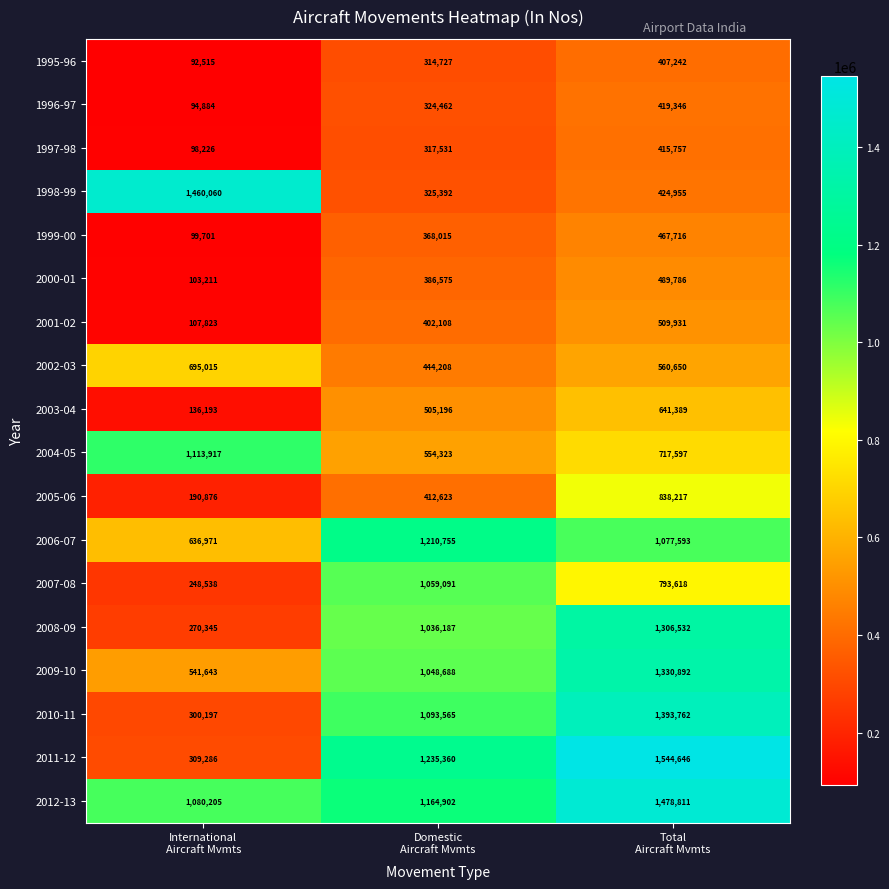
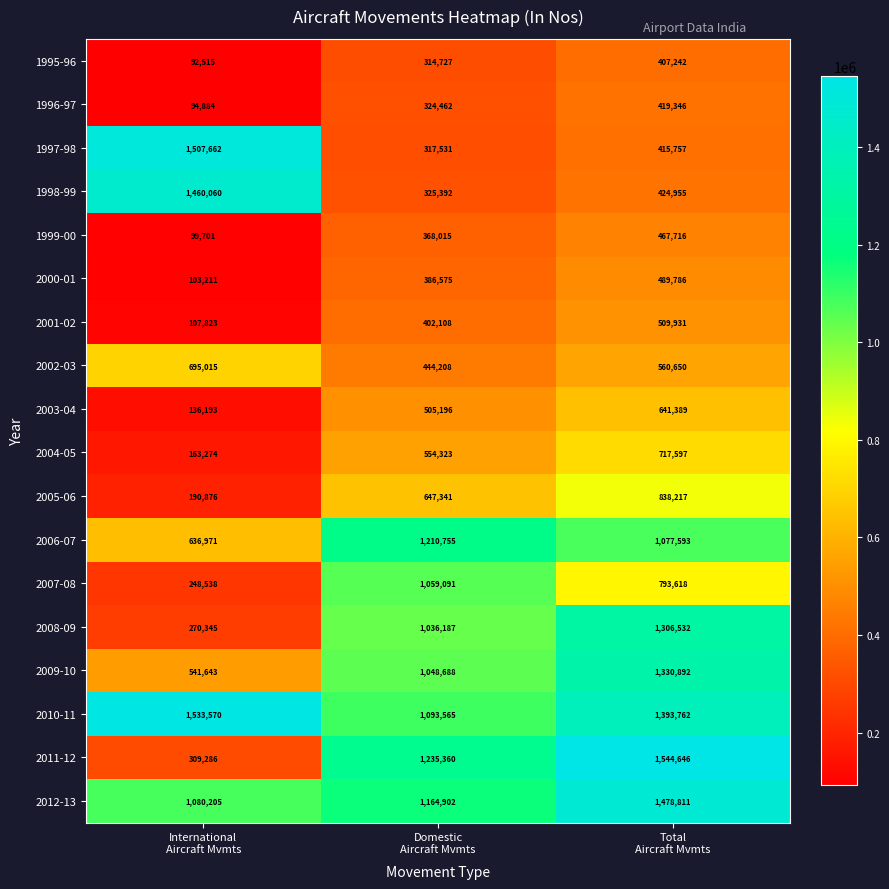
1997-98, International Aircraft Mvmts: 98,226 -> 1,507,662
2004-05, International Aircraft Mvmts: 1,113,917 -> 163,274
2005-06, Domestic Aircraft Mvmts: 412,623 -> 647,341
2010-11, International Aircraft Mvmts: 300,197 -> 1,533,570
